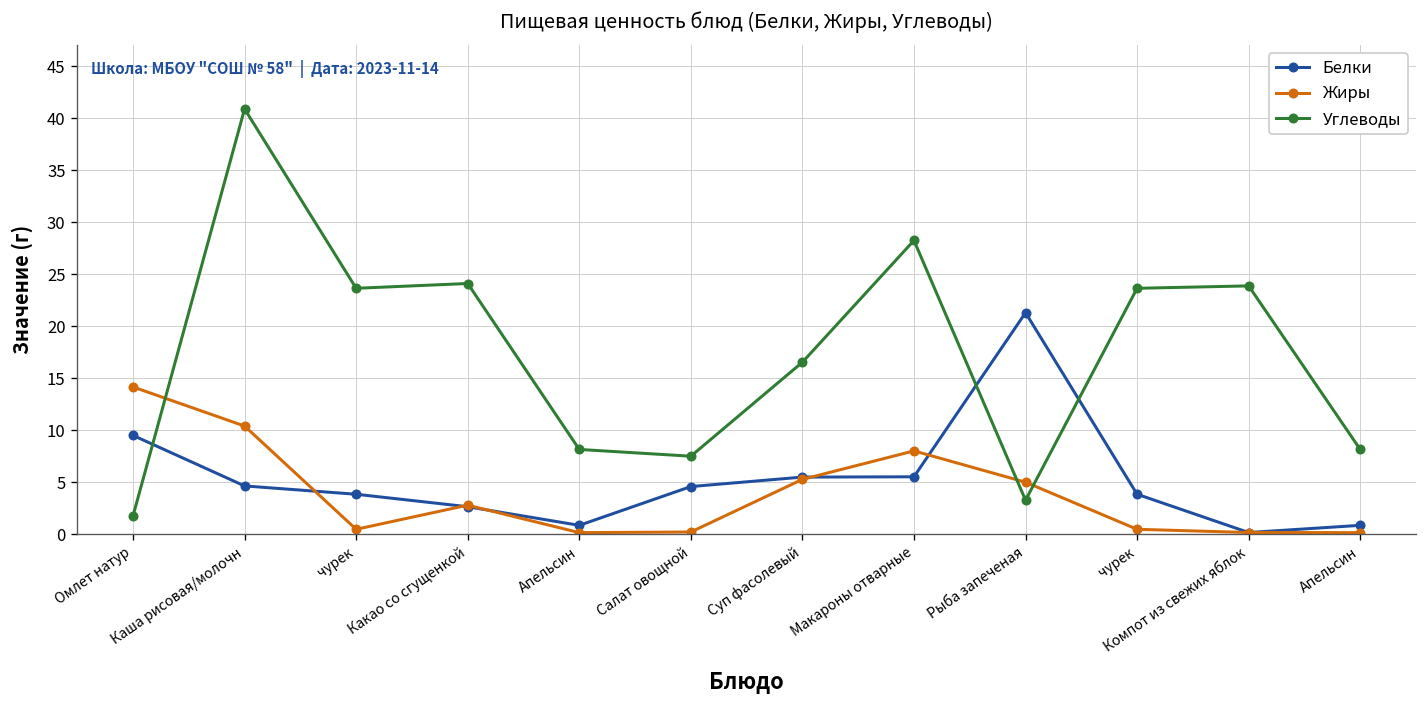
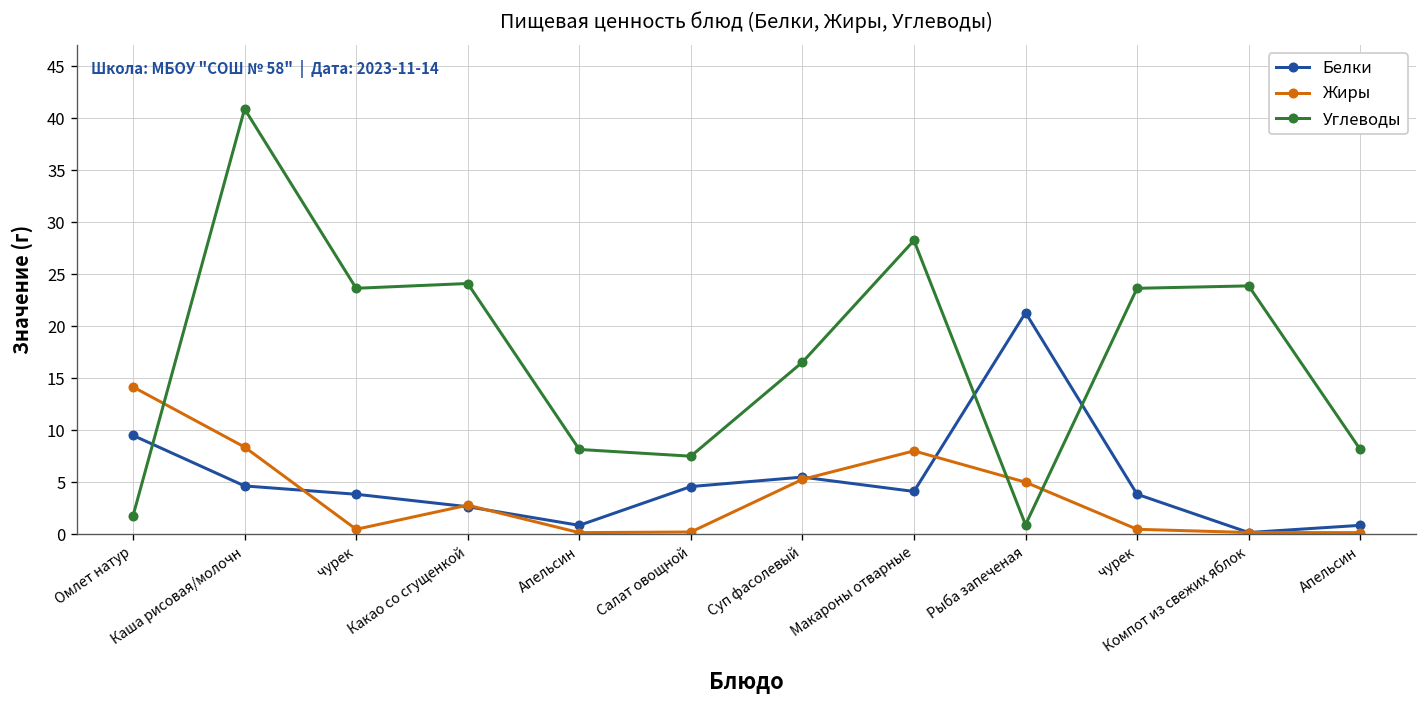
Жиры, Каша рисовая/молочн: 10 -> 8
Белки, Макароны отварные: 6 -> 4
Углеводы, Рыба запеченая: 3 -> 1
